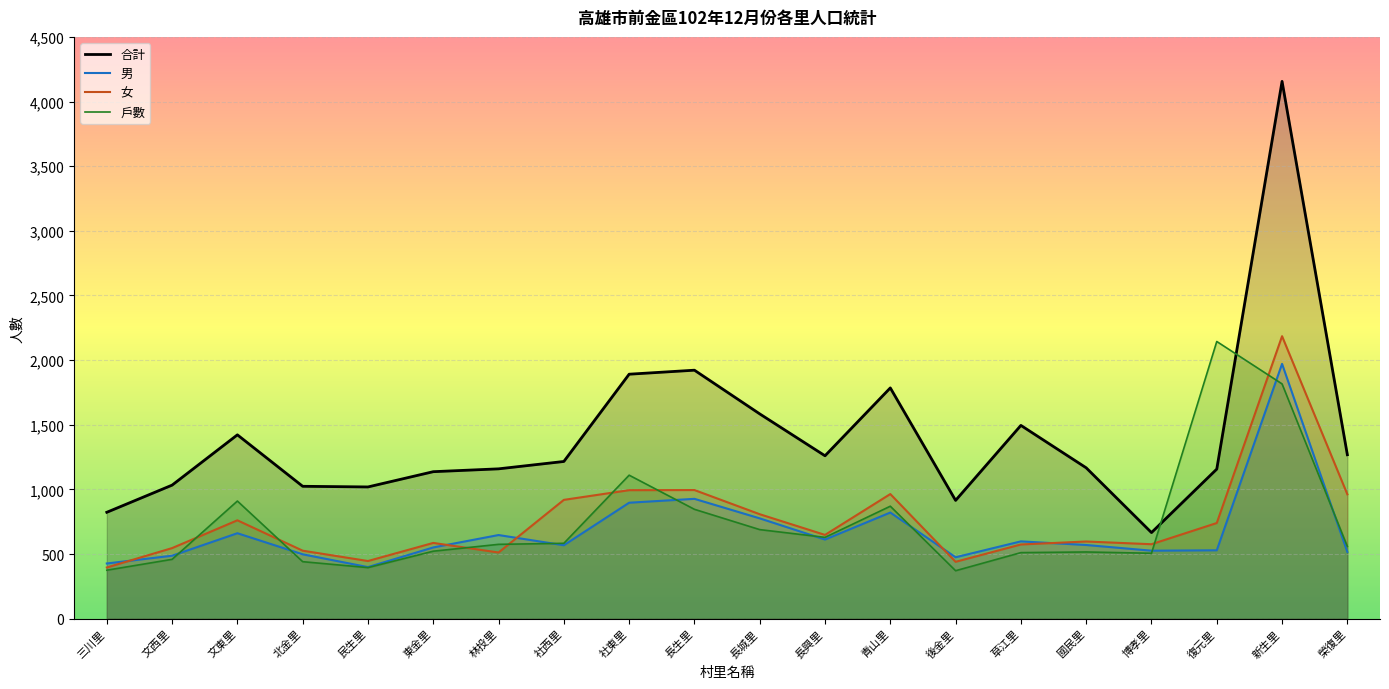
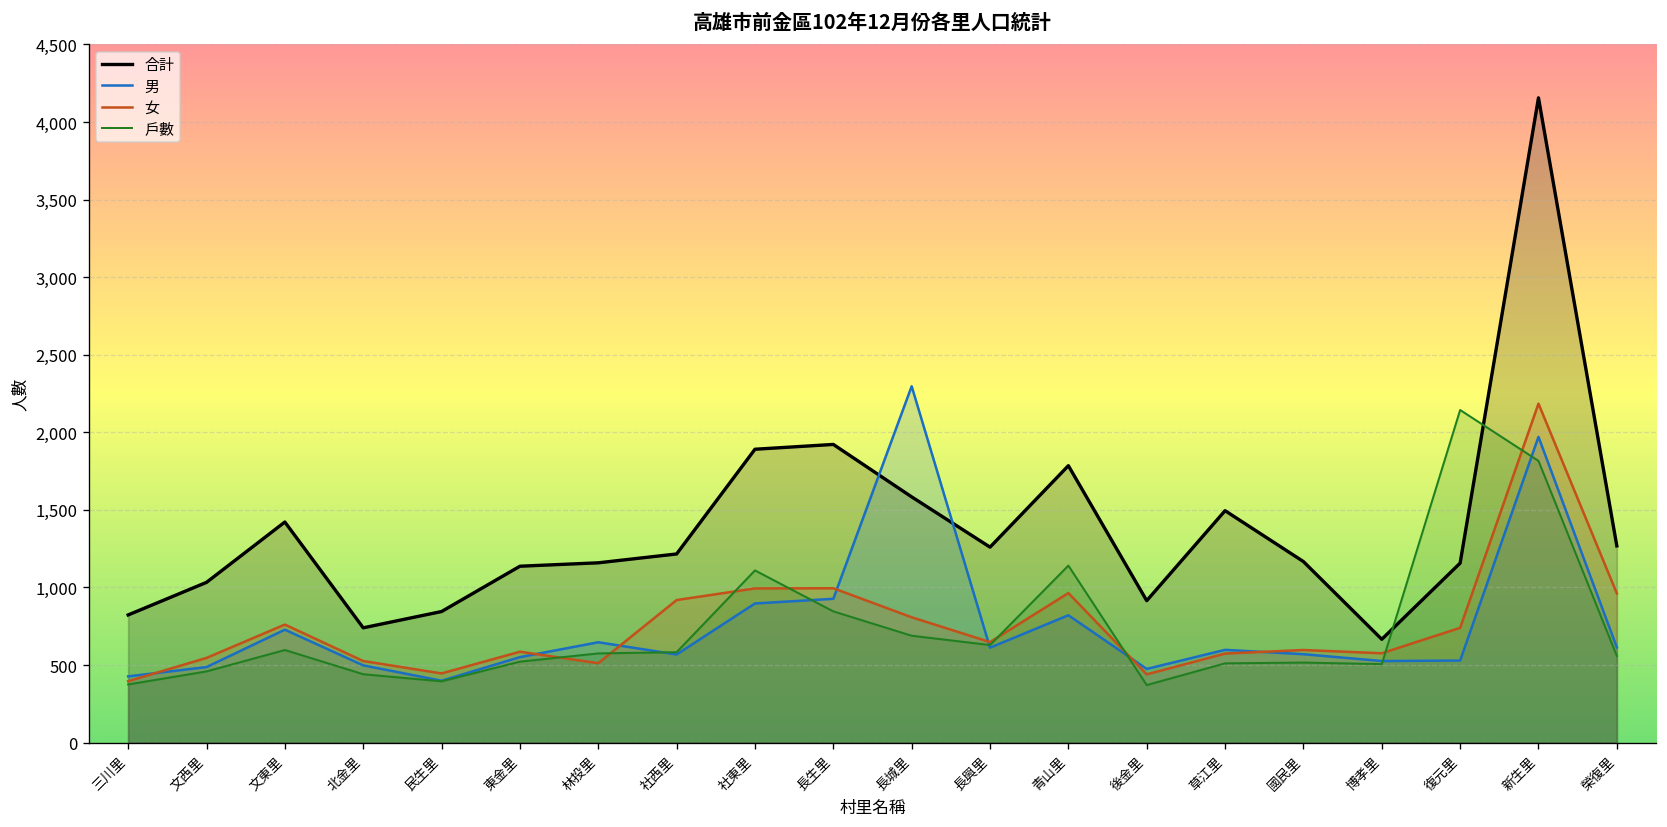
男, 文東里: 660 -> 730
戶數, 文東里: 910 -> 600
合計, 北金里: 1,020 -> 740
合計, 民生里: 1,020 -> 850
男, 長城里: 780 -> 2,300
戶數, 青山里: 870 -> 1,140
男, 榮復里: 520 -> 610
